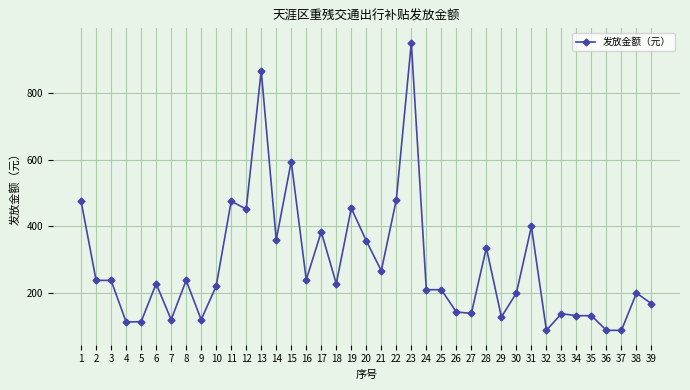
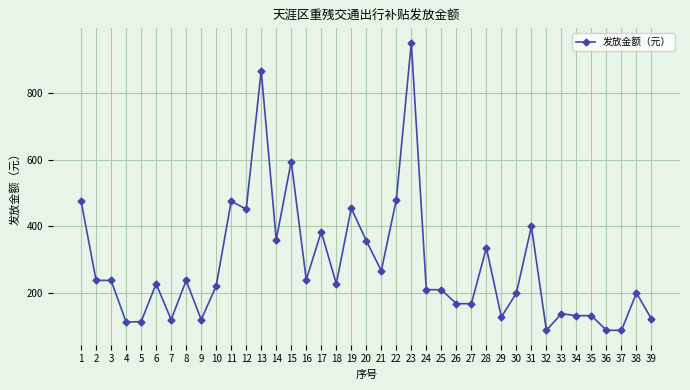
26: 140 -> 170
27: 140 -> 170
39: 170 -> 120
